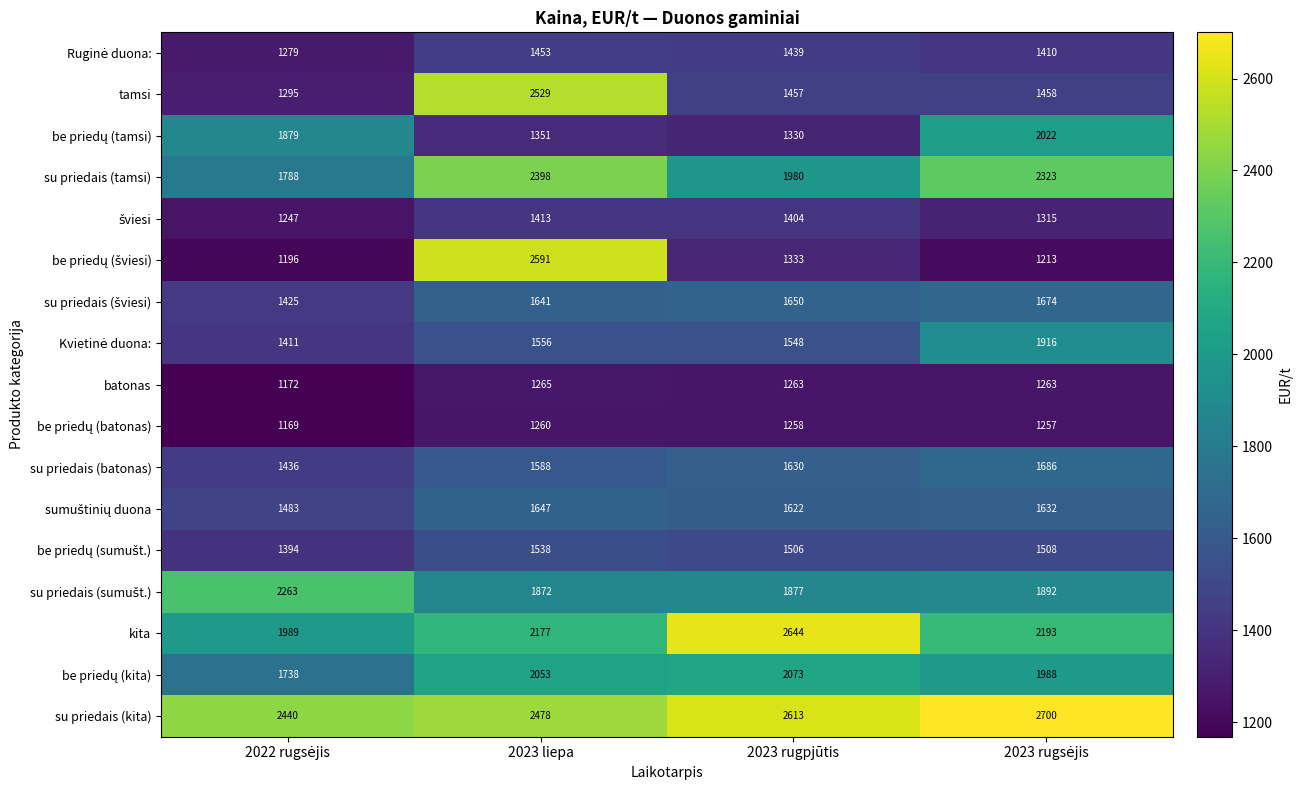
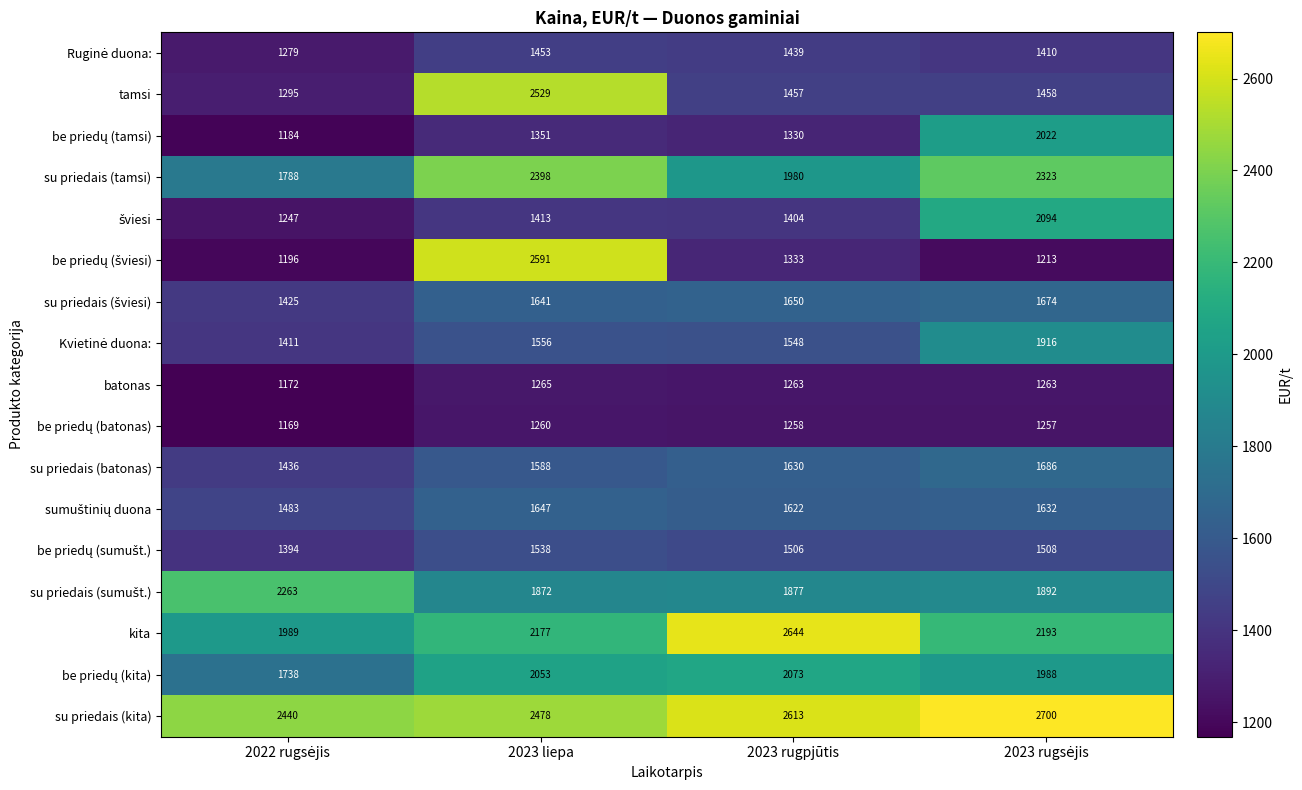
be priedų (tamsi), 2022 rugsėjis: 1879 -> 1184
šviesi, 2023 rugsėjis: 1315 -> 2094
